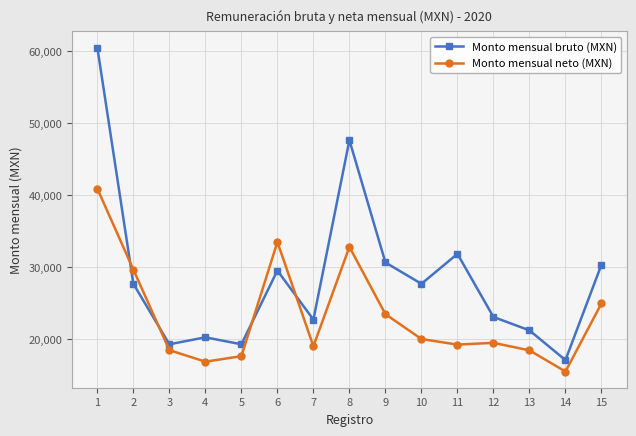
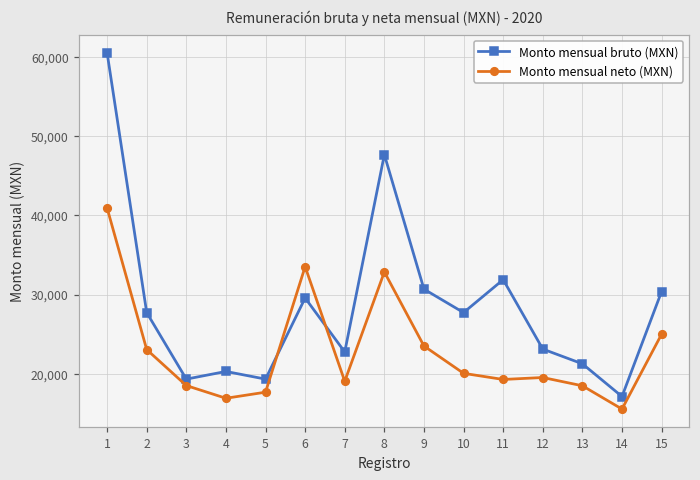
Monto mensual neto (MXN), 2: 30,000 -> 23,000
